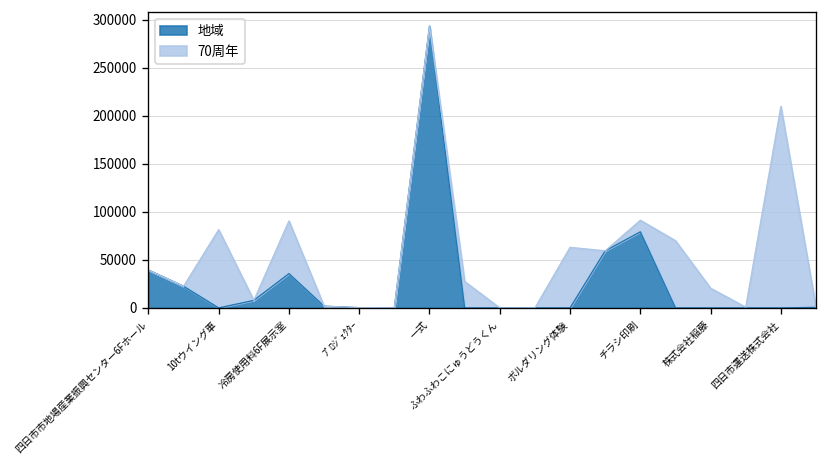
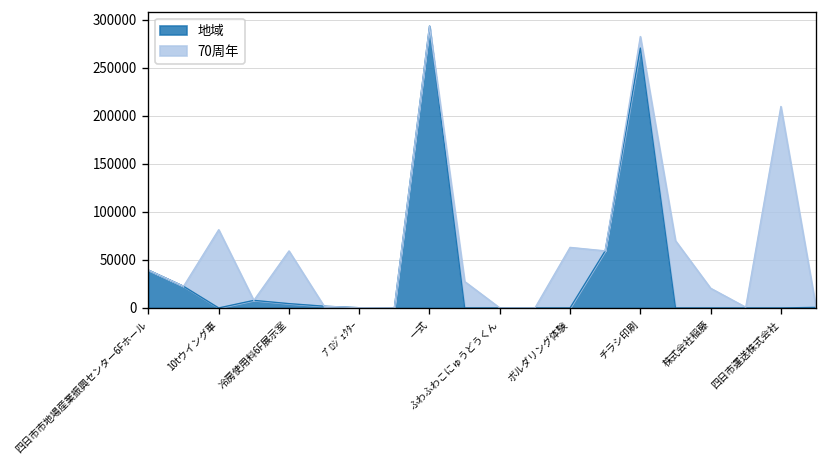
地域, 冷房使用料6F展示室: 40000 -> 0
地域, チラシ印刷: 80000 -> 270000
